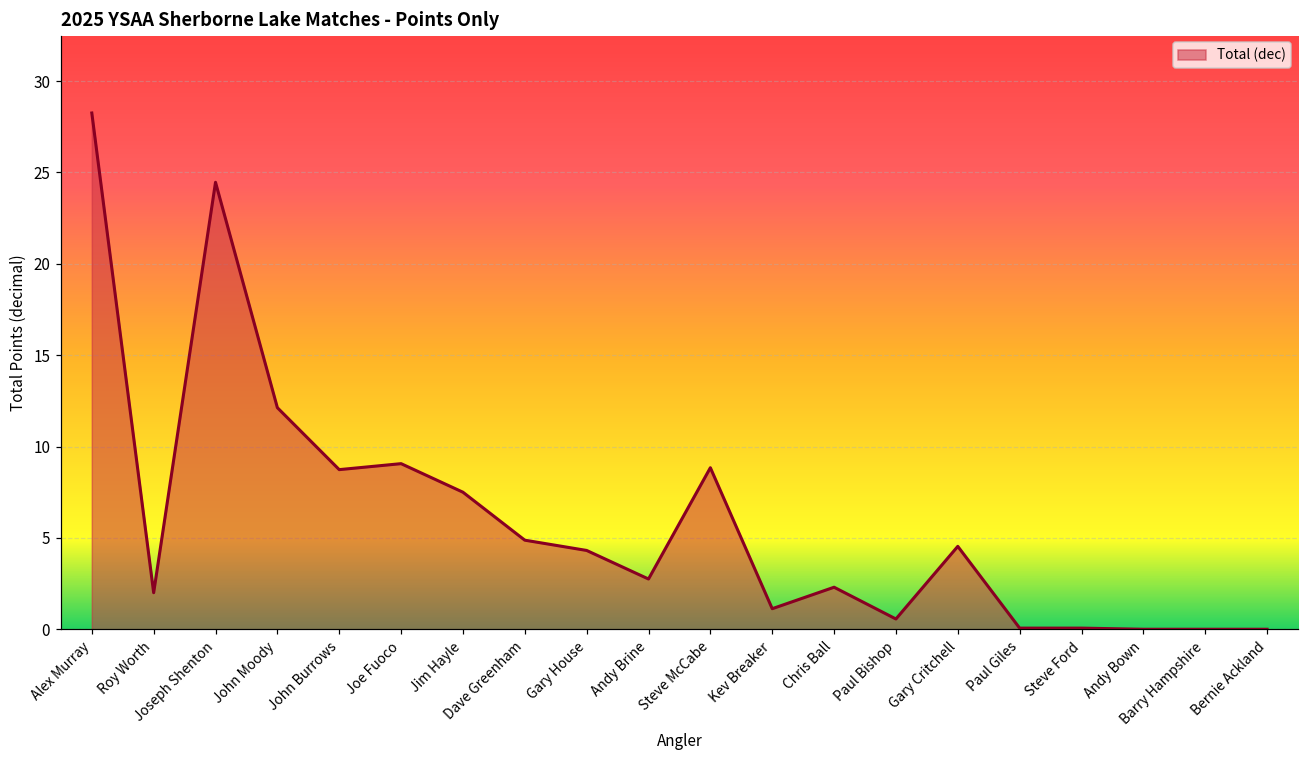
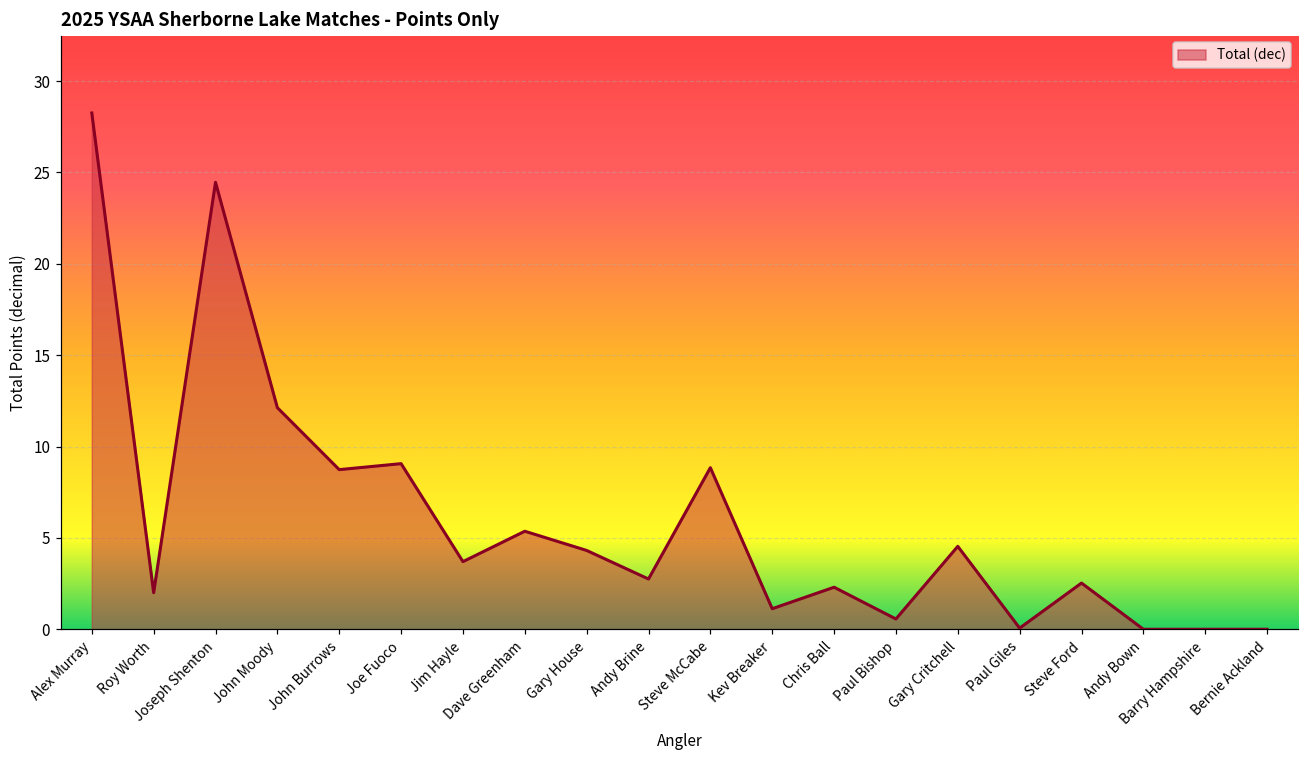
Jim Hayle: 7.5 -> 3.7
Dave Greenham: 4.9 -> 5.4
Steve Ford: 0.1 -> 2.5
